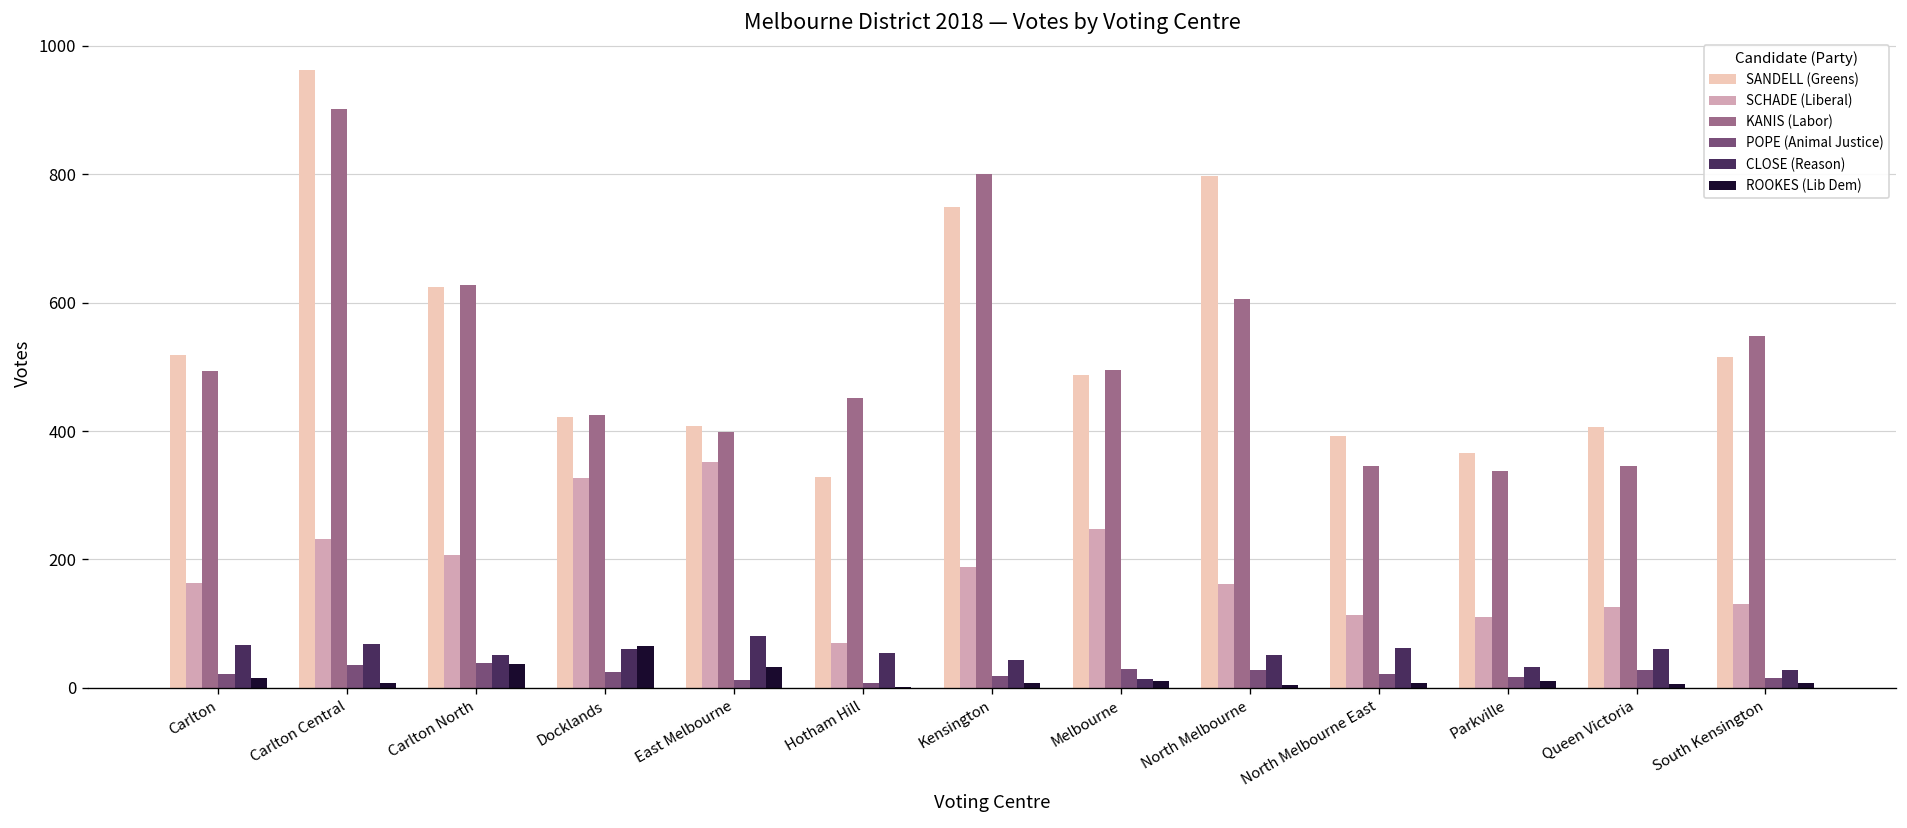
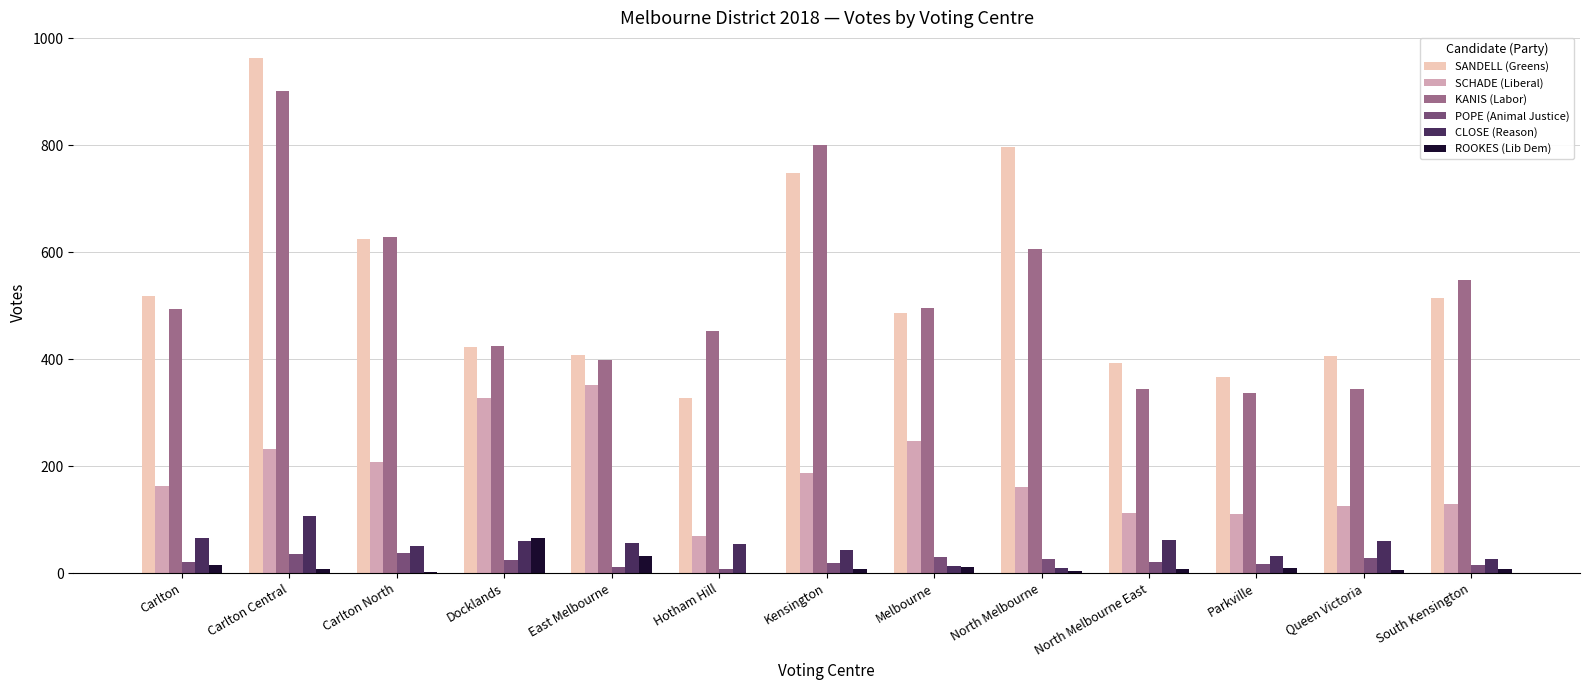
CLOSE (Reason), Carlton Central: 70 -> 110
ROOKES (Lib Dem), Carlton North: 40 -> 0
CLOSE (Reason), East Melbourne: 80 -> 60
CLOSE (Reason), North Melbourne: 50 -> 10
